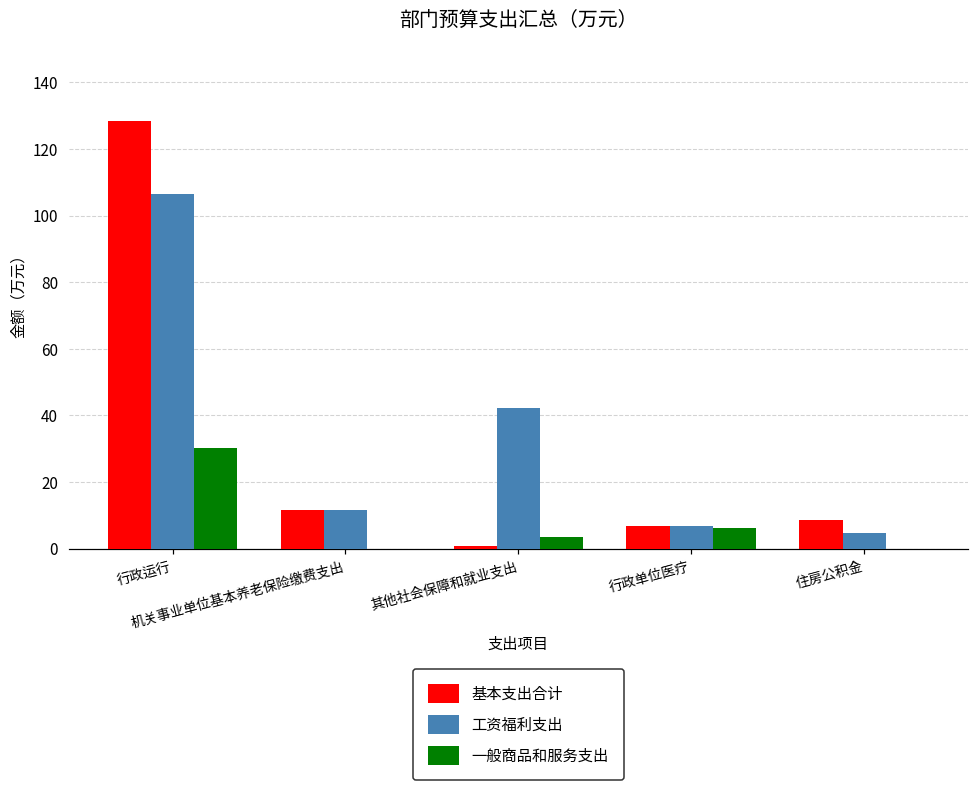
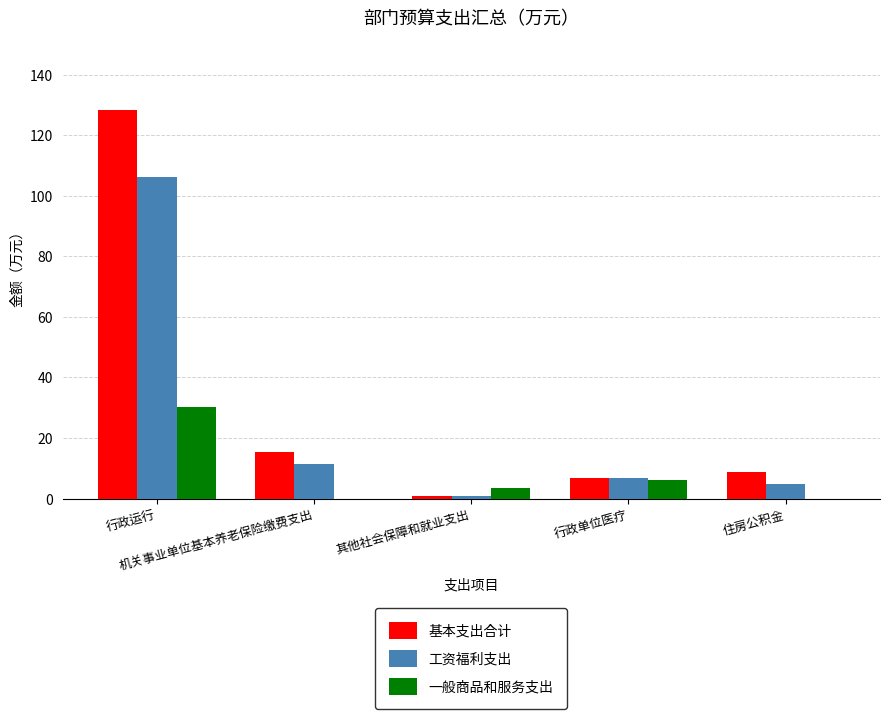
基本支出合计, 机关事业单位基本养老保险缴费支出: 11 -> 15
工资福利支出, 其他社会保障和就业支出: 42 -> 1
